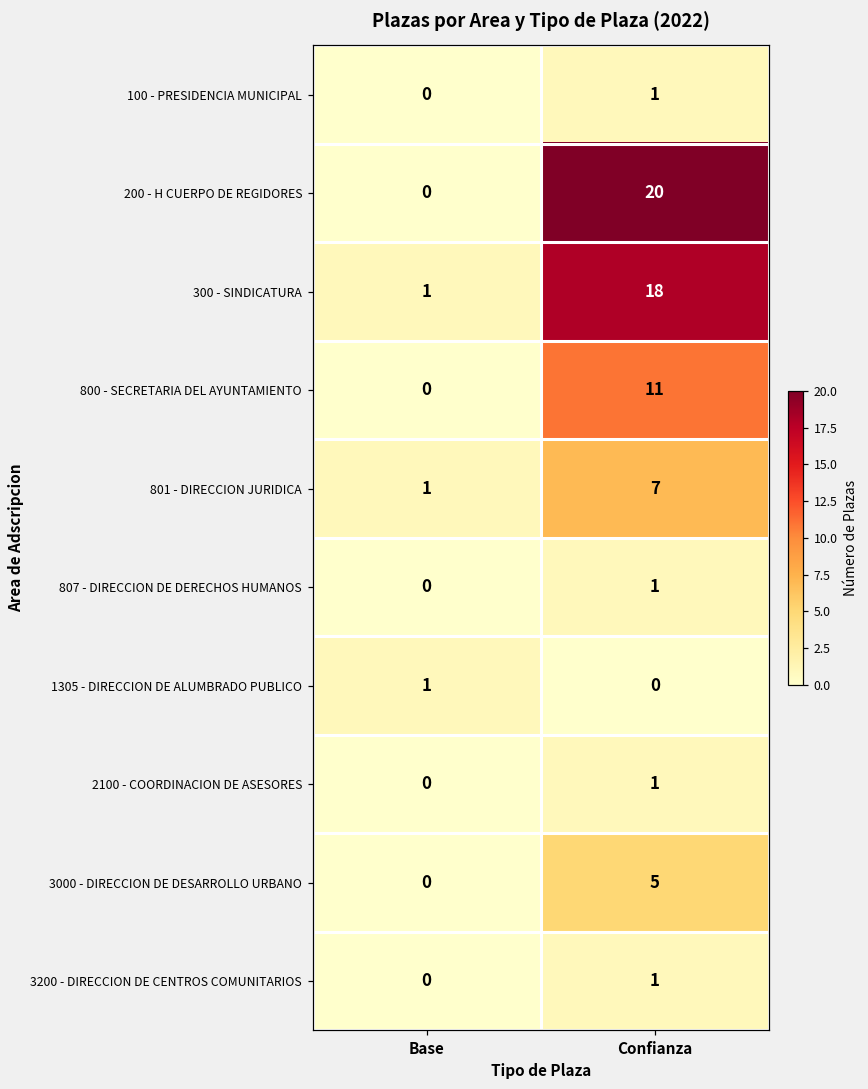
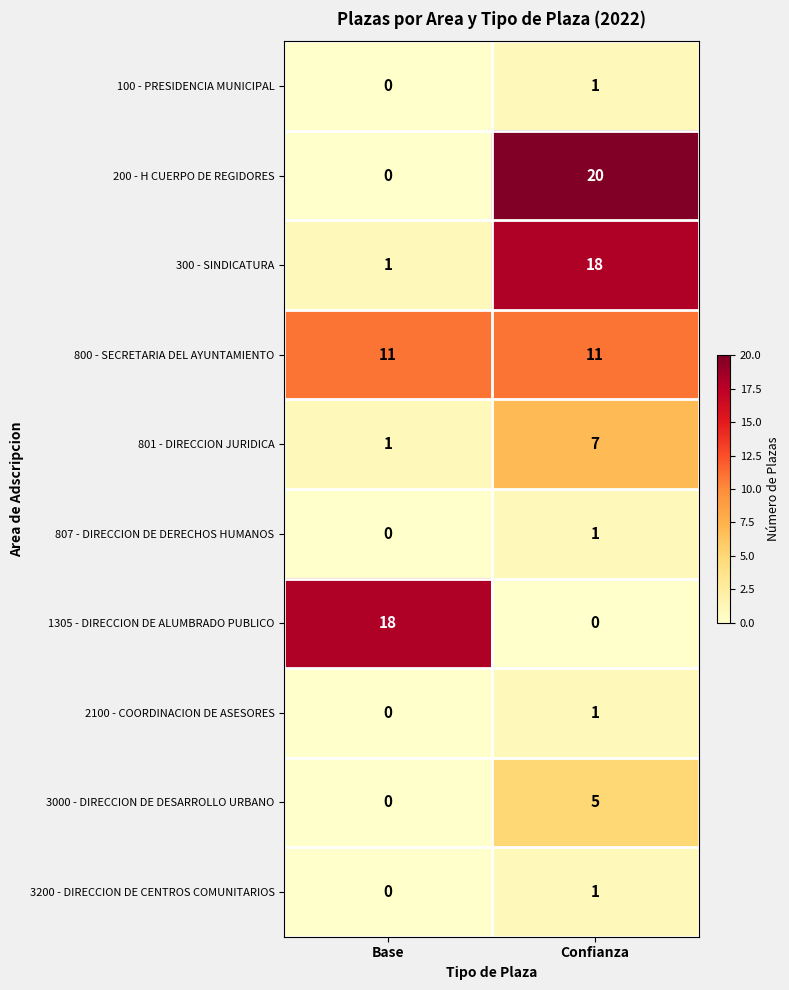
800 - SECRETARIA DEL AYUNTAMIENTO, Base: 0 -> 11
1305 - DIRECCION DE ALUMBRADO PUBLICO, Base: 1 -> 18
